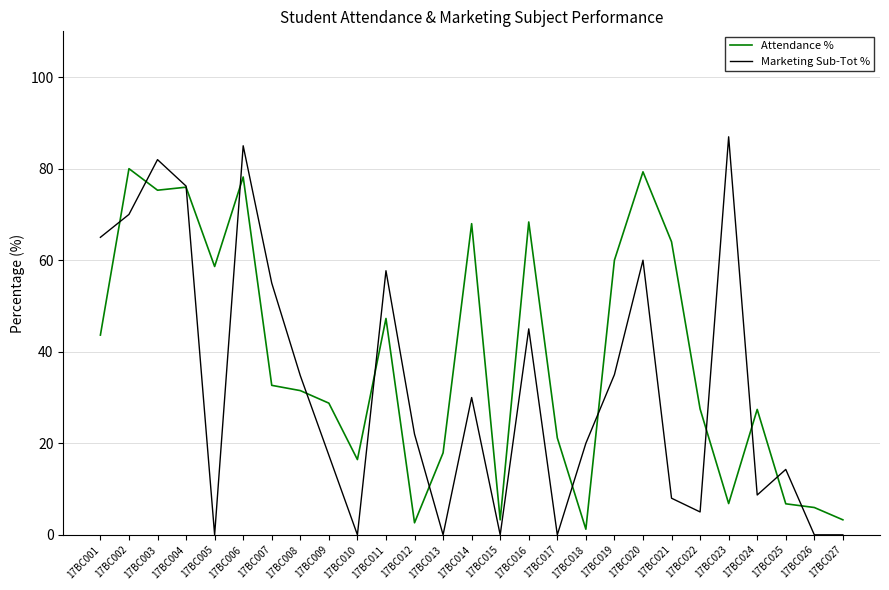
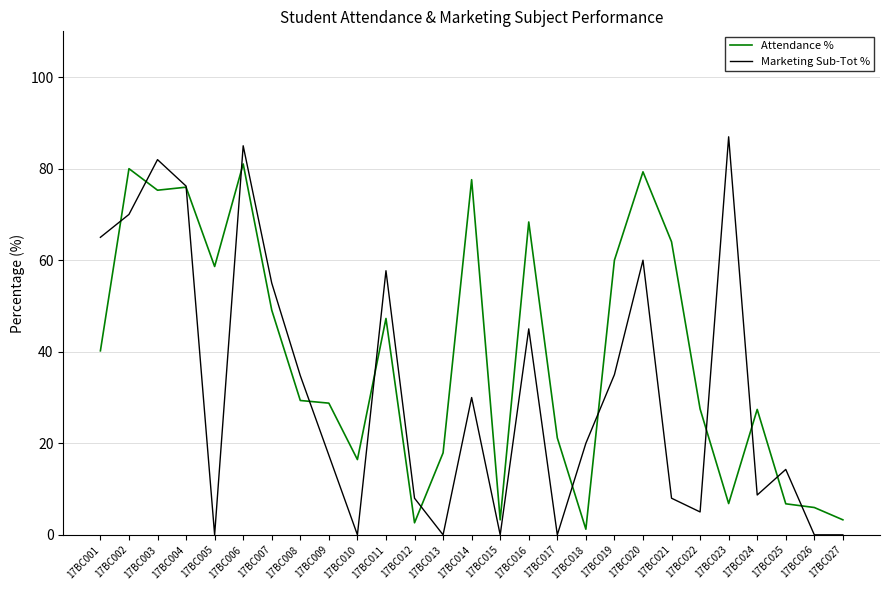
Attendance %, 17BC001: 44 -> 40
Attendance %, 17BC006: 78 -> 81
Attendance %, 17BC007: 33 -> 49
Attendance %, 17BC008: 32 -> 29
Marketing Sub-Tot %, 17BC012: 22 -> 8
Attendance %, 17BC014: 68 -> 78
